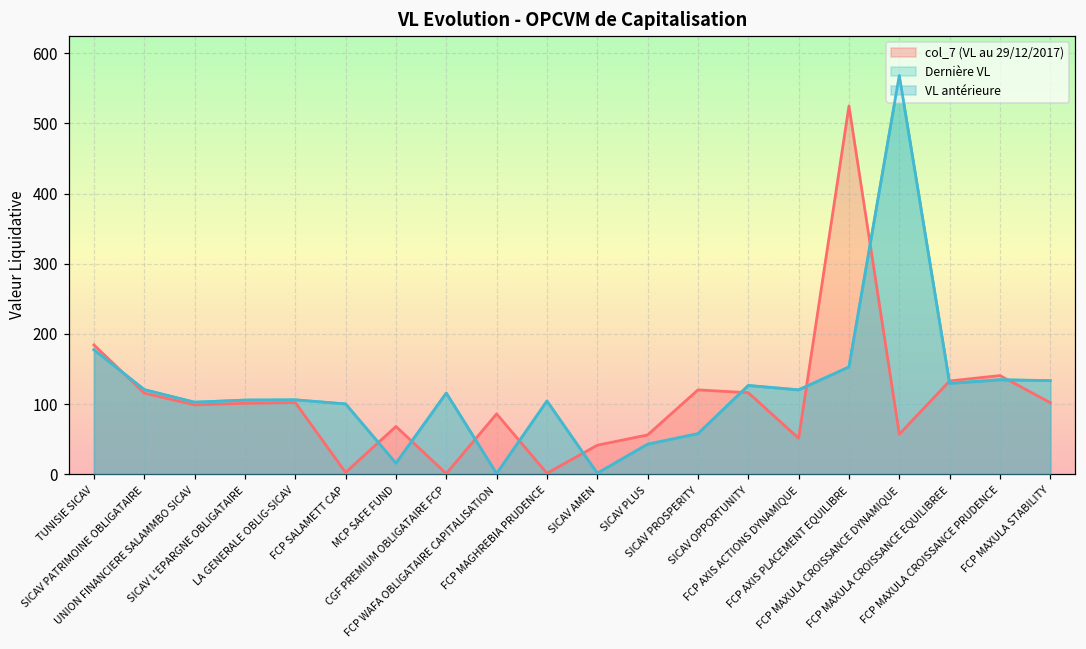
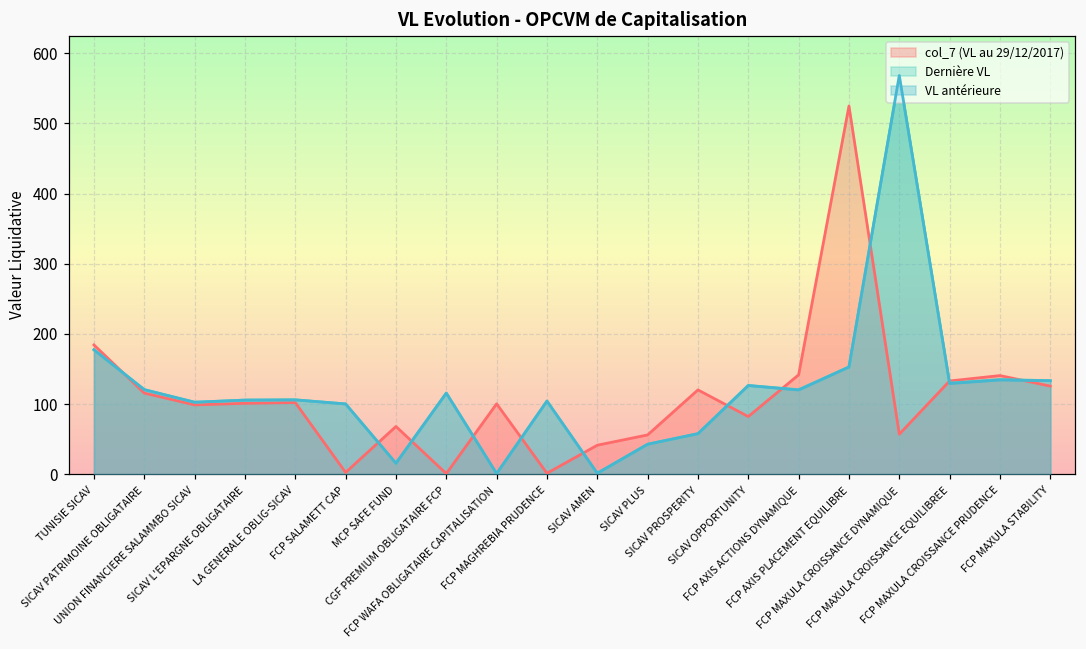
col_7 (VL au 29/12/2017), FCP WAFA OBLIGATAIRE CAPITALISATION: 90 -> 100
col_7 (VL au 29/12/2017), SICAV OPPORTUNITY: 120 -> 80
col_7 (VL au 29/12/2017), FCP AXIS ACTIONS DYNAMIQUE: 50 -> 140
col_7 (VL au 29/12/2017), FCP MAXULA STABILITY: 100 -> 130
